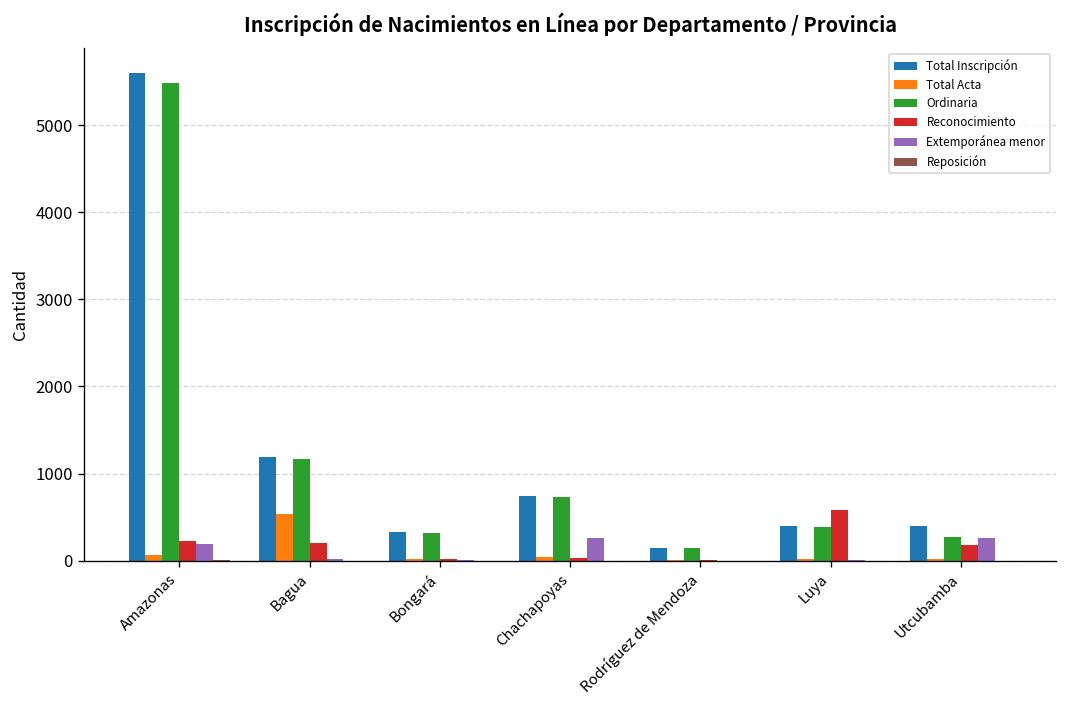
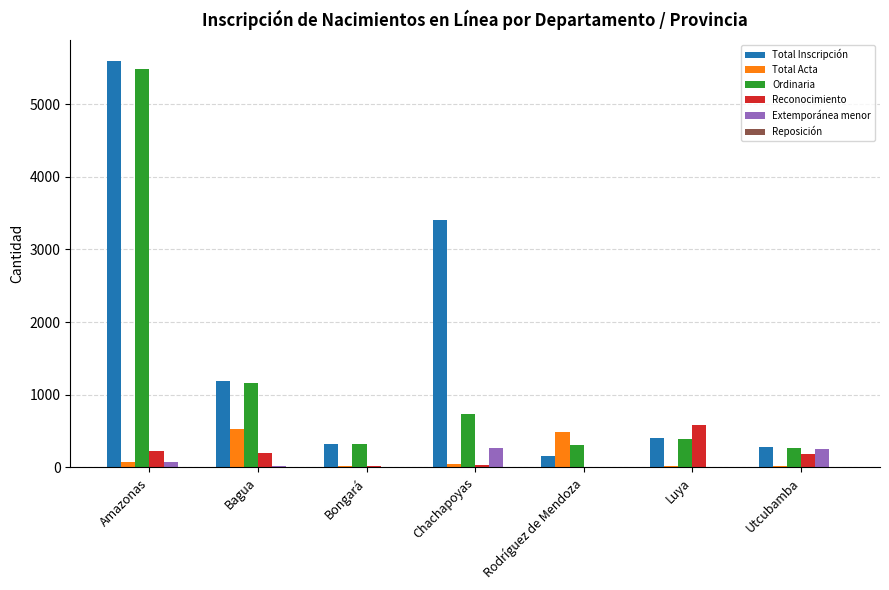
Extemporánea menor, Amazonas: 200 -> 100
Total Inscripción, Chachapoyas: 700 -> 3400
Total Acta, Rodríguez de Mendoza: 0 -> 500
Ordinaria, Rodríguez de Mendoza: 100 -> 300
Total Inscripción, Utcubamba: 400 -> 300
